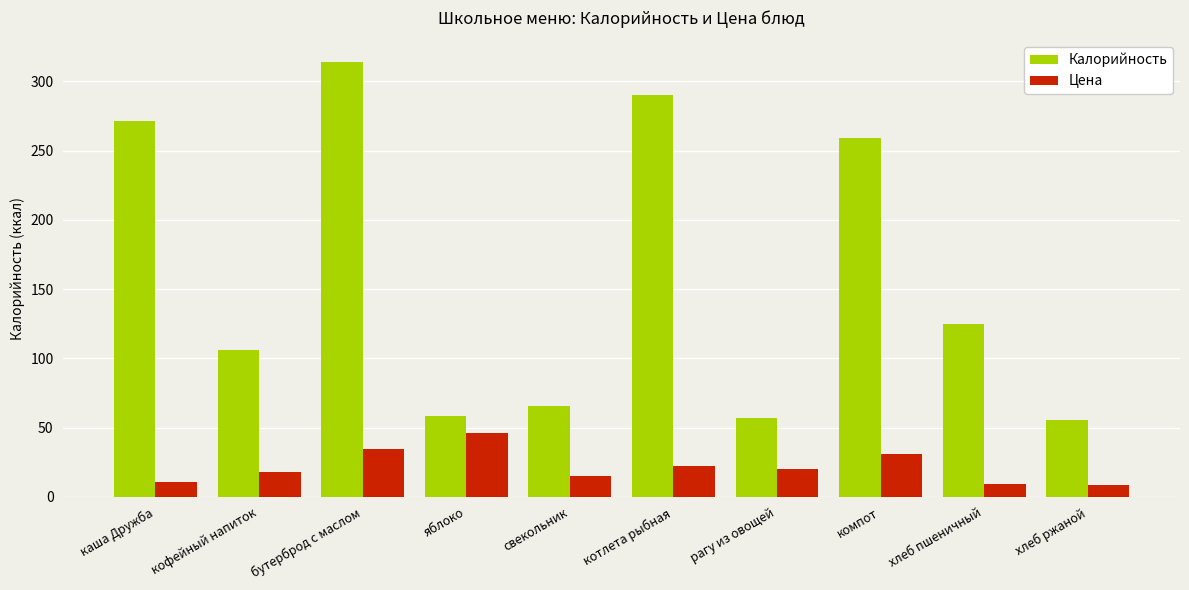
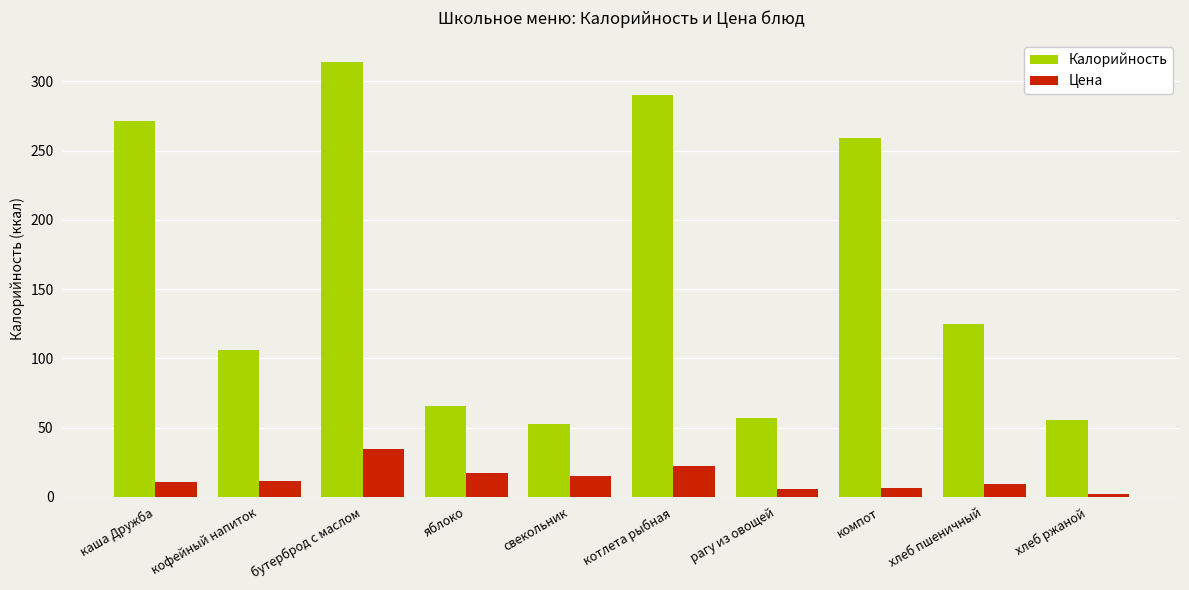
Цена, кофейный напиток: 18 -> 11
Калорийность, яблоко: 58 -> 66
Цена, яблоко: 46 -> 17
Калорийность, свекольник: 66 -> 52
Цена, рагу из овощей: 20 -> 5
Цена, компот: 31 -> 6
Цена, хлеб ржаной: 9 -> 2
